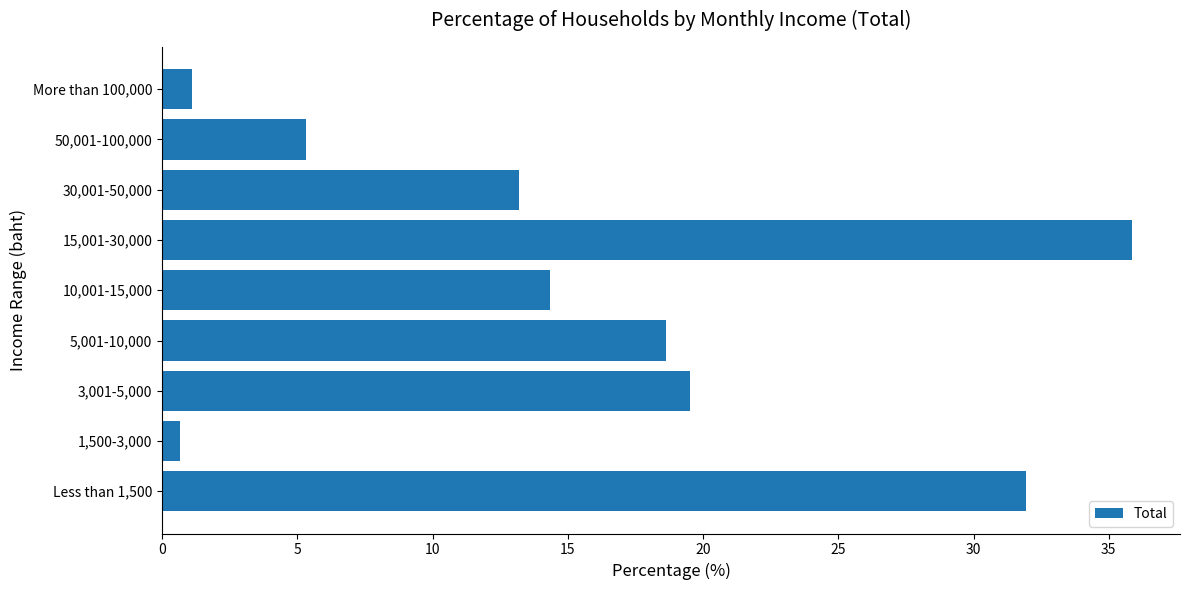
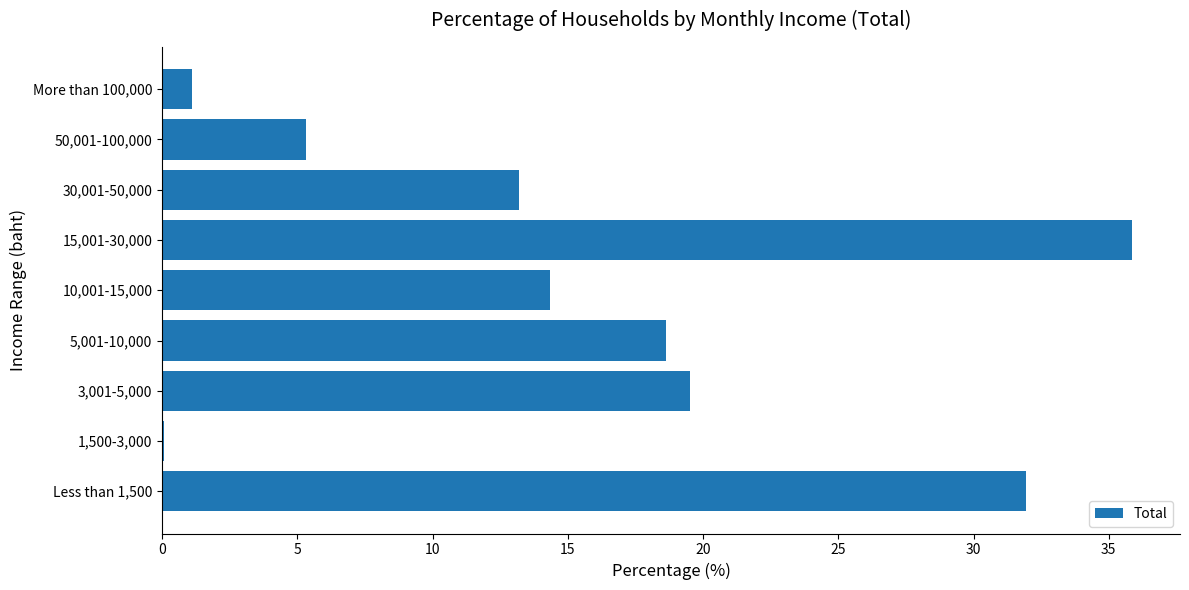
1,500-3,000: 0.7 -> 0.1
